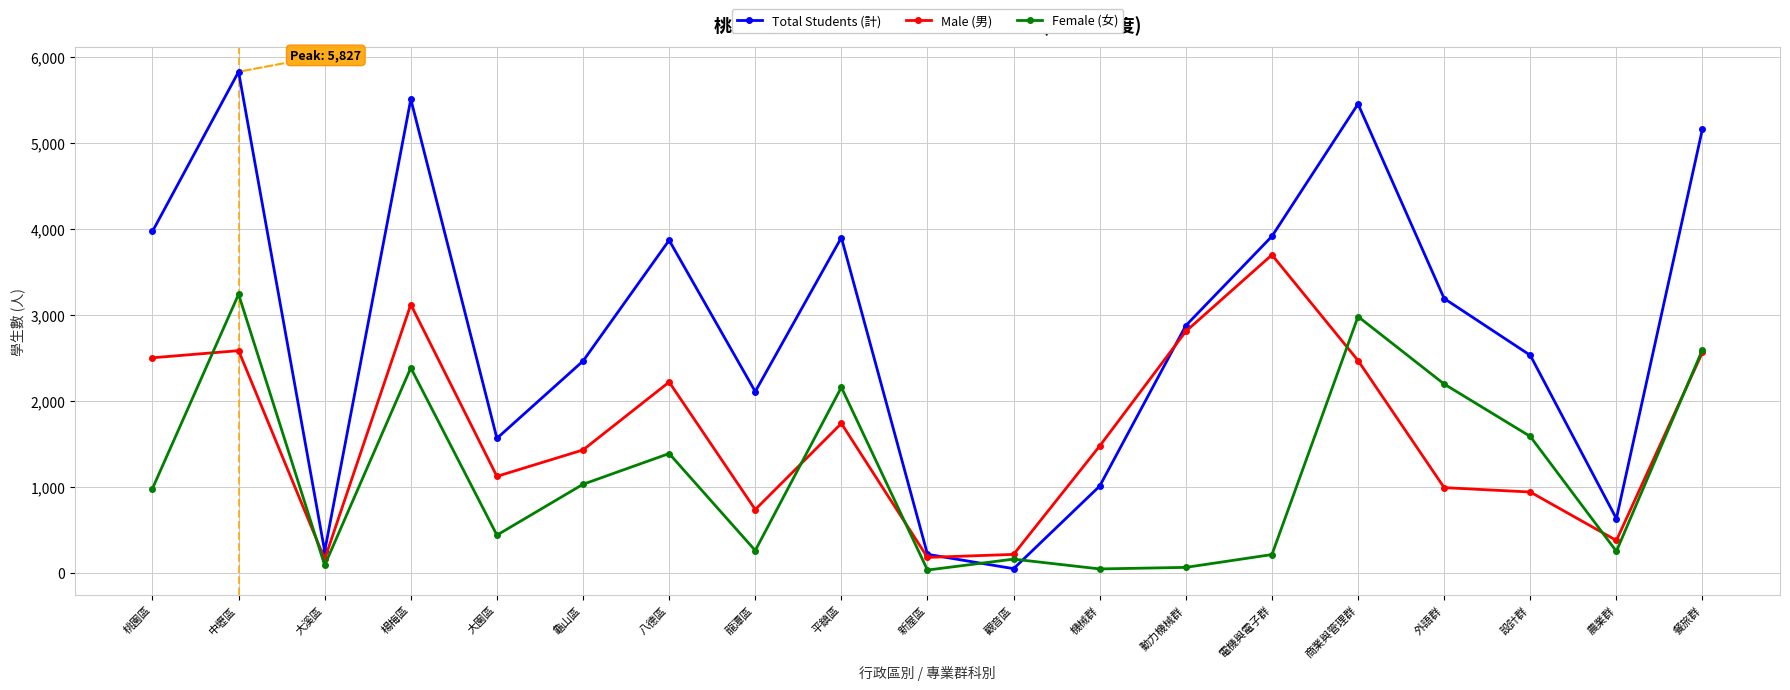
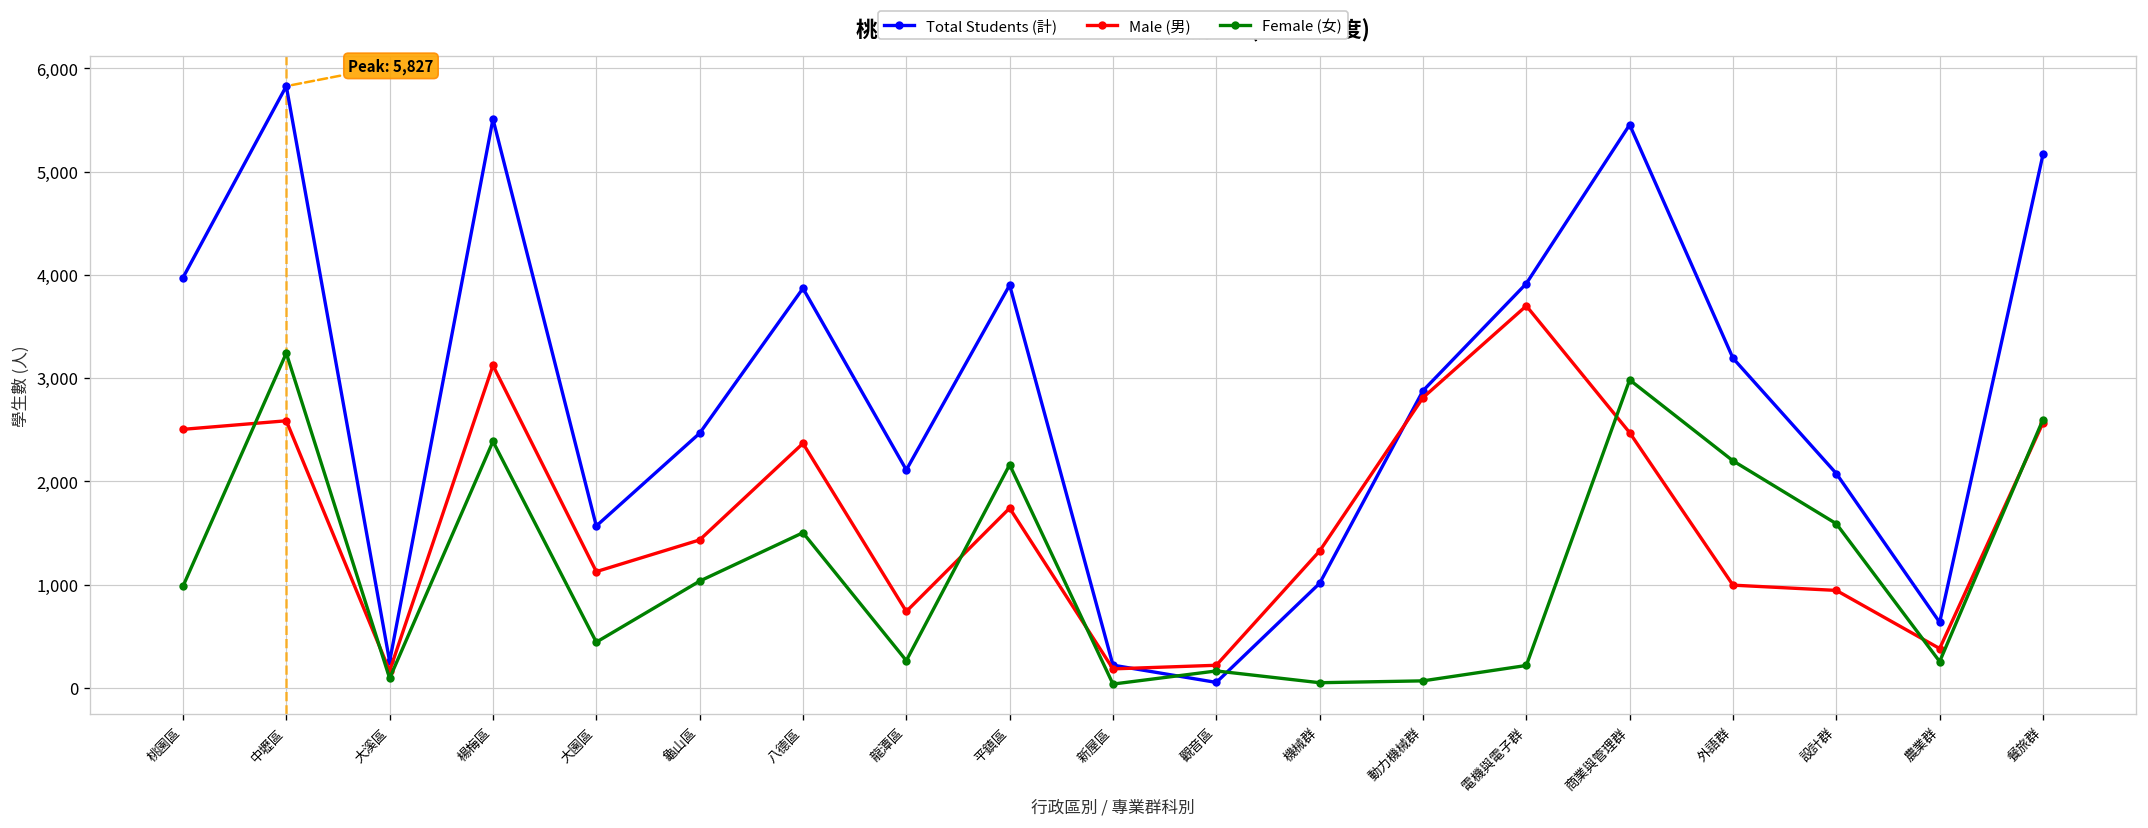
Male (男), 八德區: 2,200 -> 2,400
Female (女), 八德區: 1,400 -> 1,500
Male (男), 機械群: 1,500 -> 1,300
Total Students (計), 設計群: 2,500 -> 2,100
